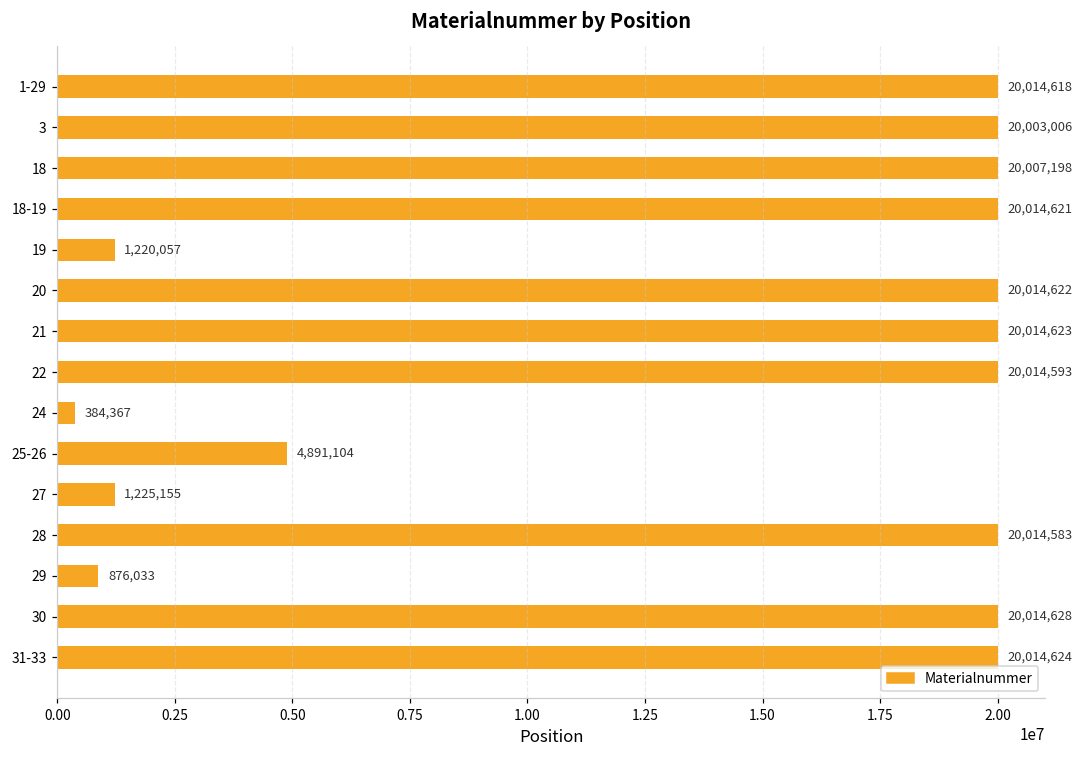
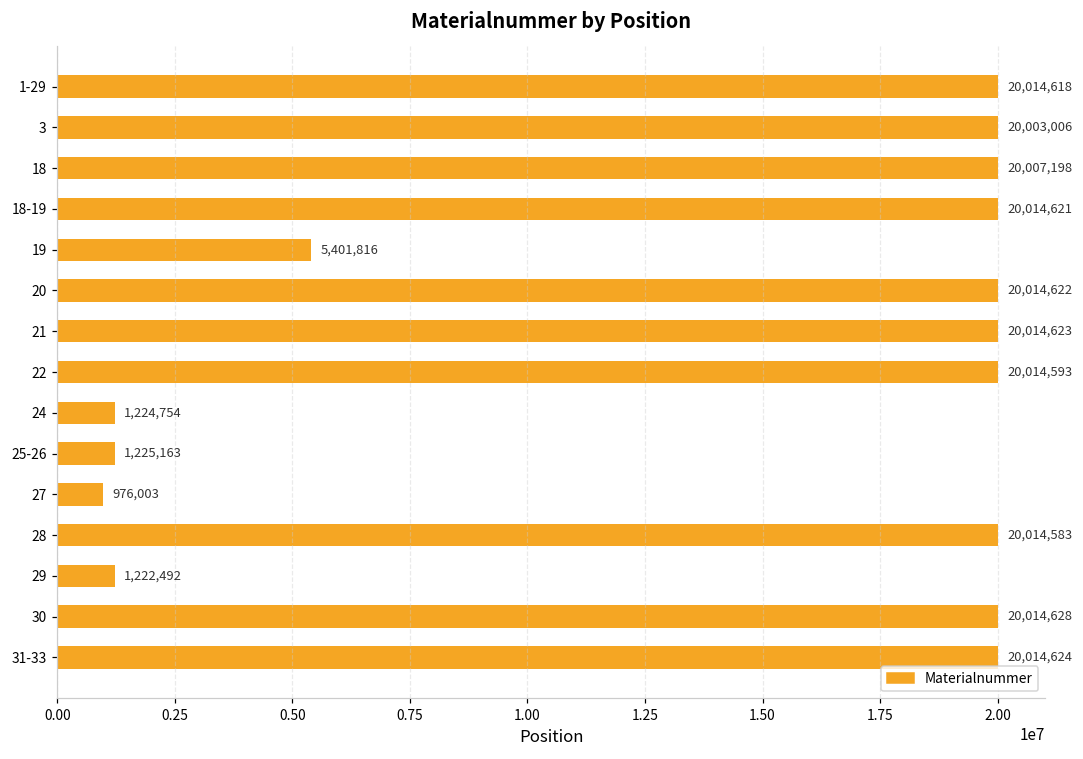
19: 1,220,057 -> 5,401,816
24: 384,367 -> 1,224,754
25-26: 4,891,104 -> 1,225,163
27: 1,225,155 -> 976,003
29: 876,033 -> 1,222,492
